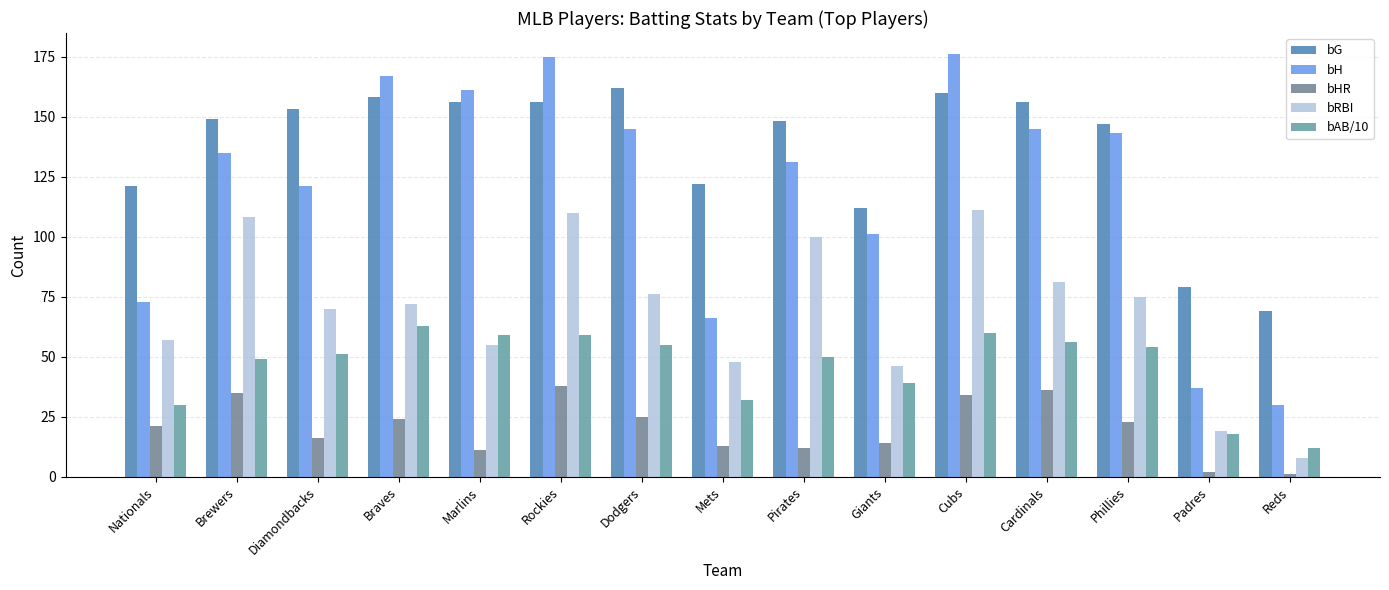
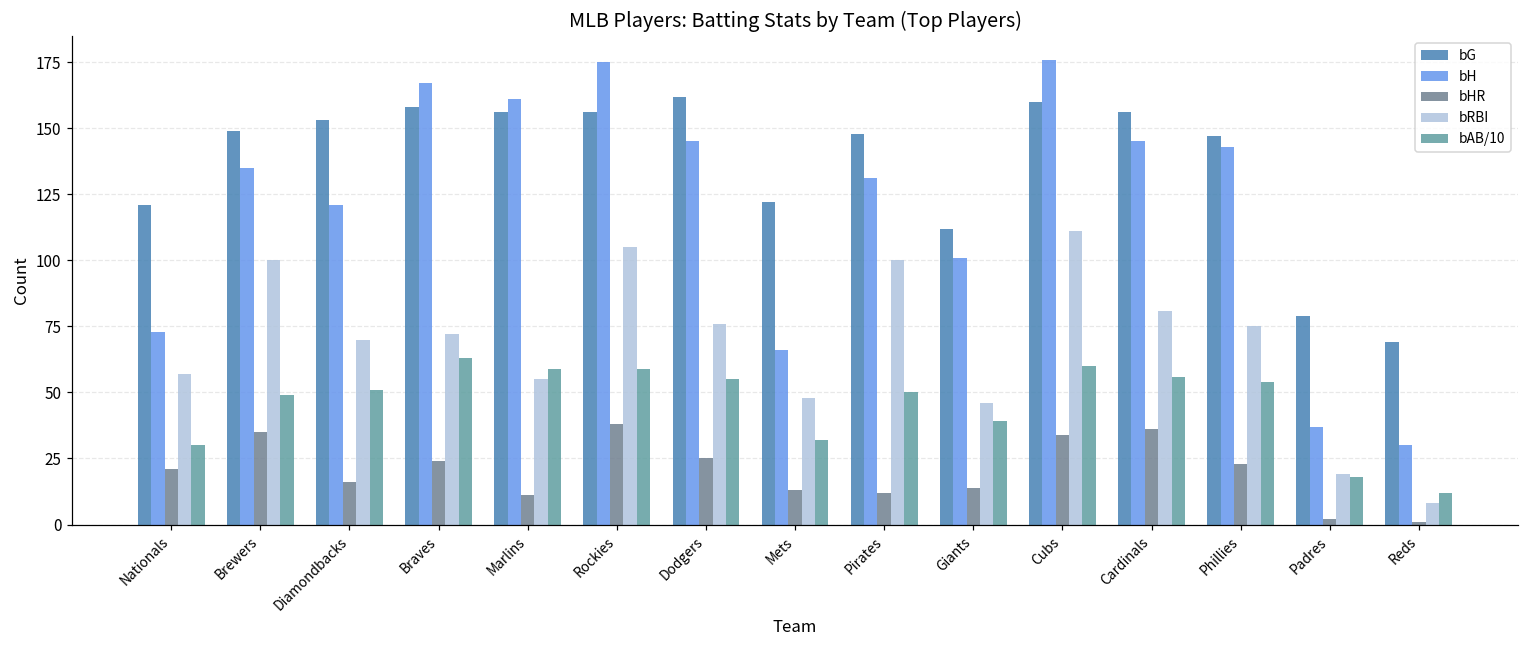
bRBI, Brewers: 108 -> 100
bRBI, Rockies: 110 -> 105
